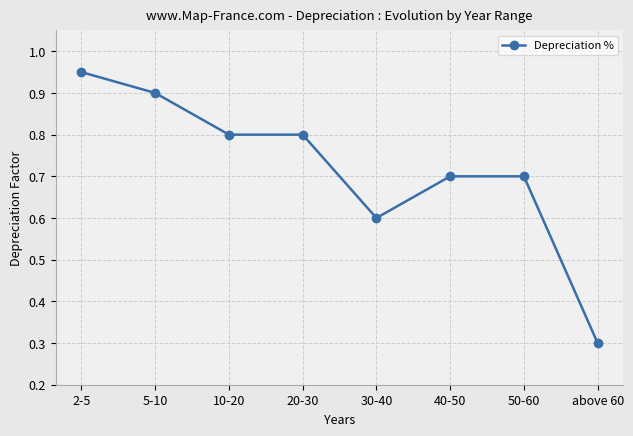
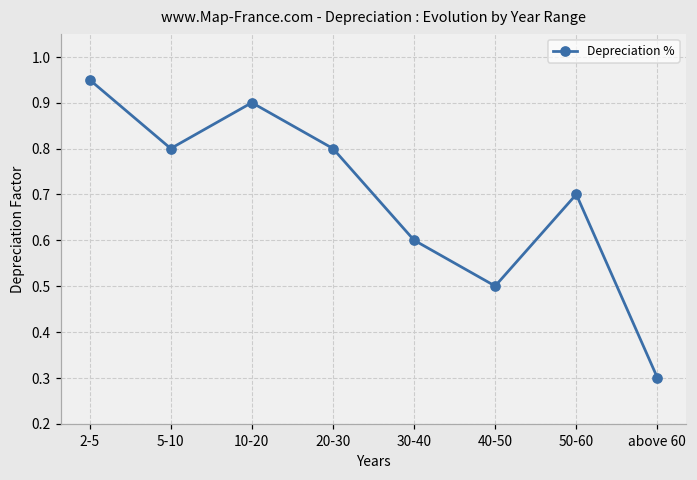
5-10: 0.9 -> 0.8
10-20: 0.8 -> 0.9
40-50: 0.7 -> 0.5
